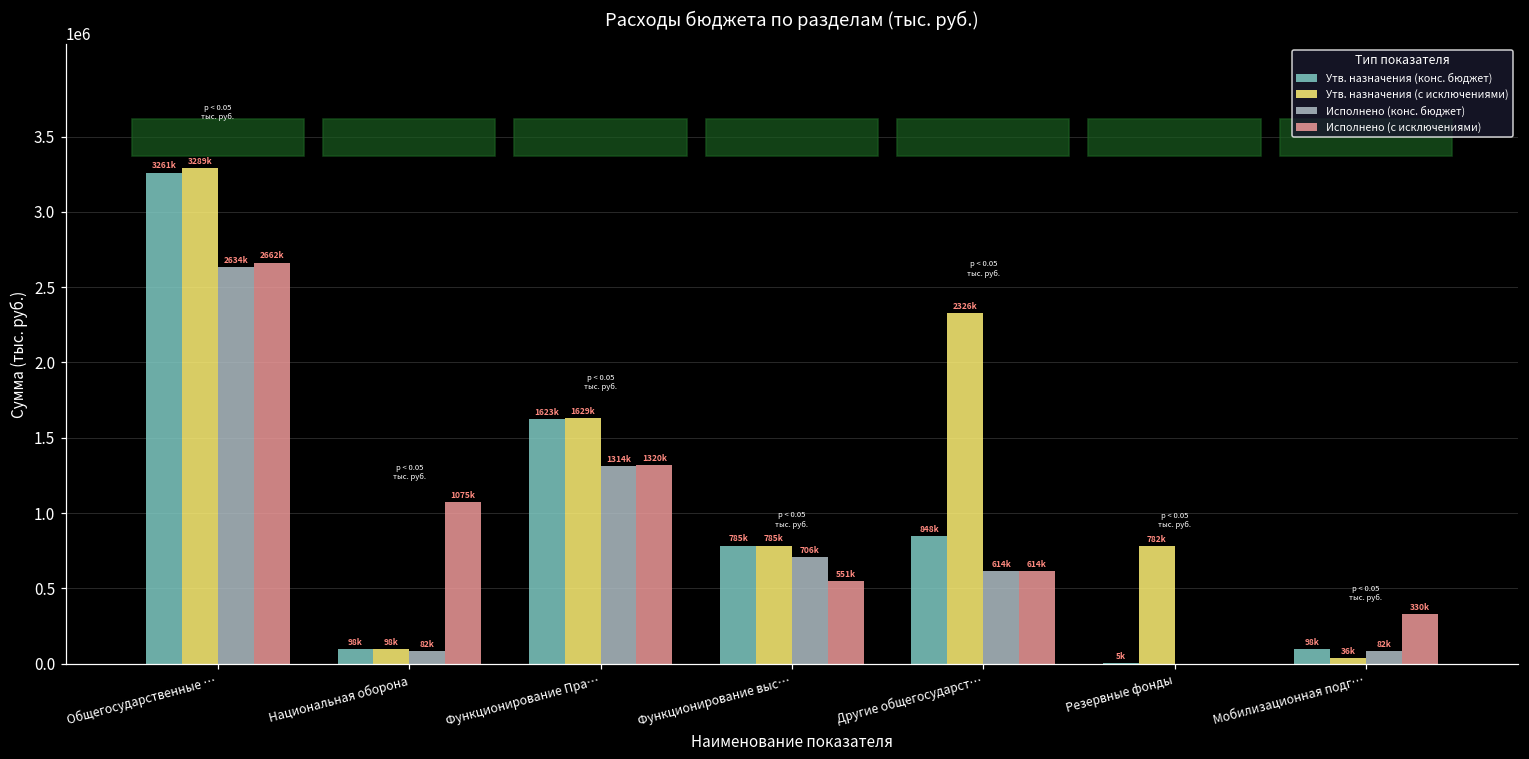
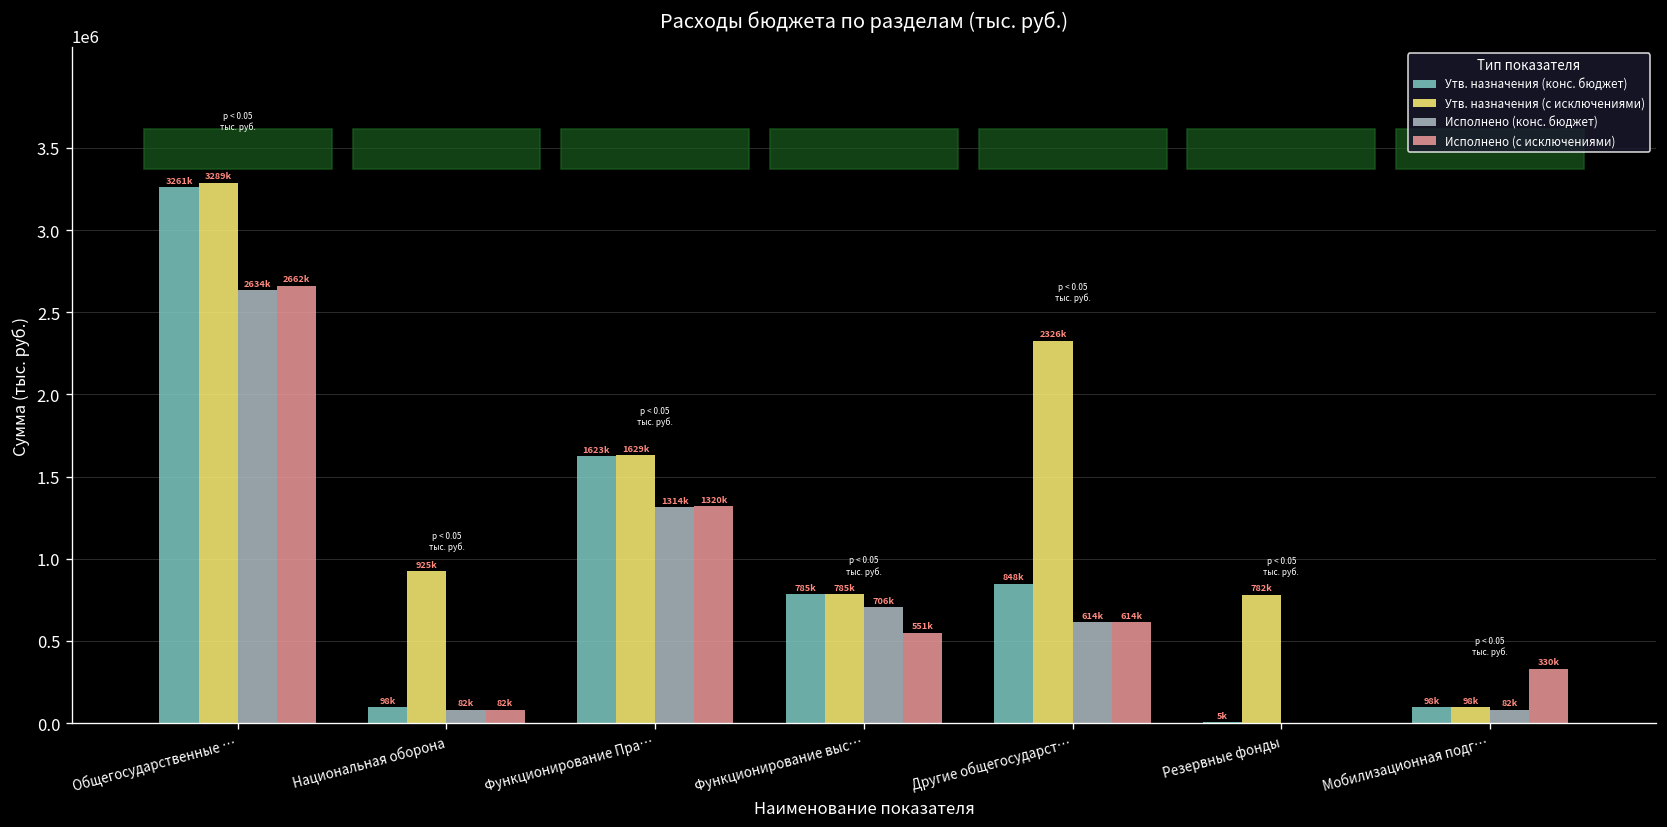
Утв. назначения (с исключениями), Национальная оборона: 98k -> 925k
Исполнено (с исключениями), Национальная оборона: 1075k -> 82k
Утв. назначения (с исключениями), Мобилизационная подг…: 36k -> 98k
